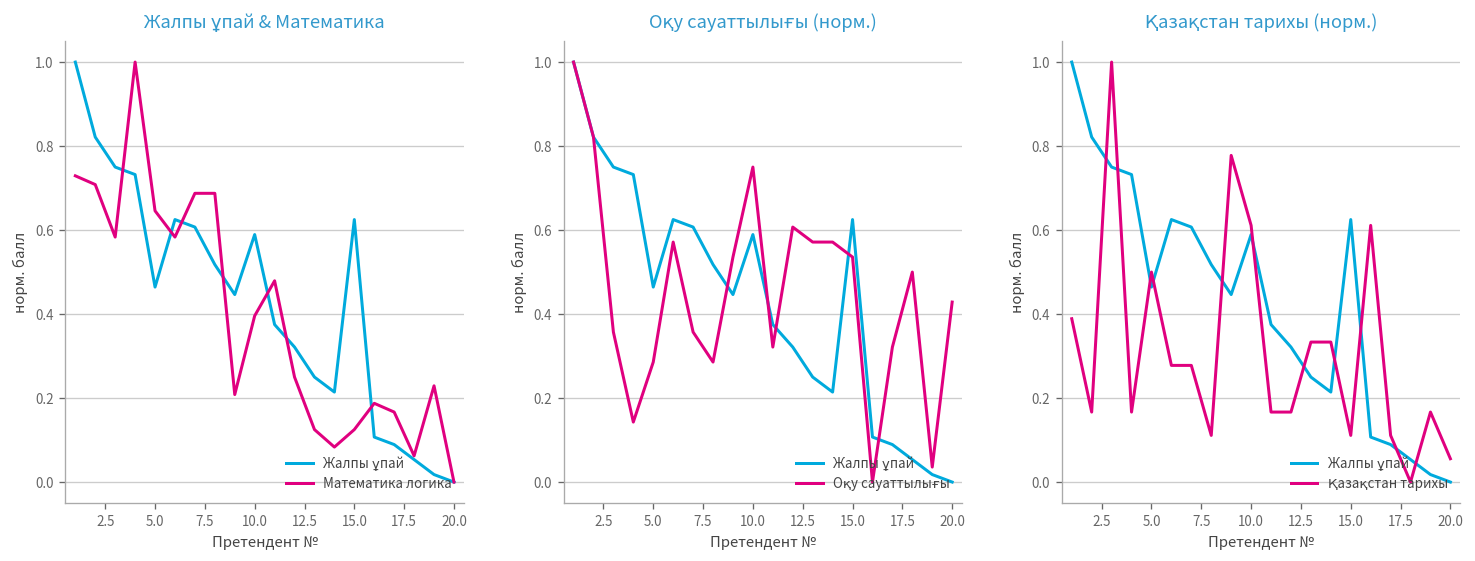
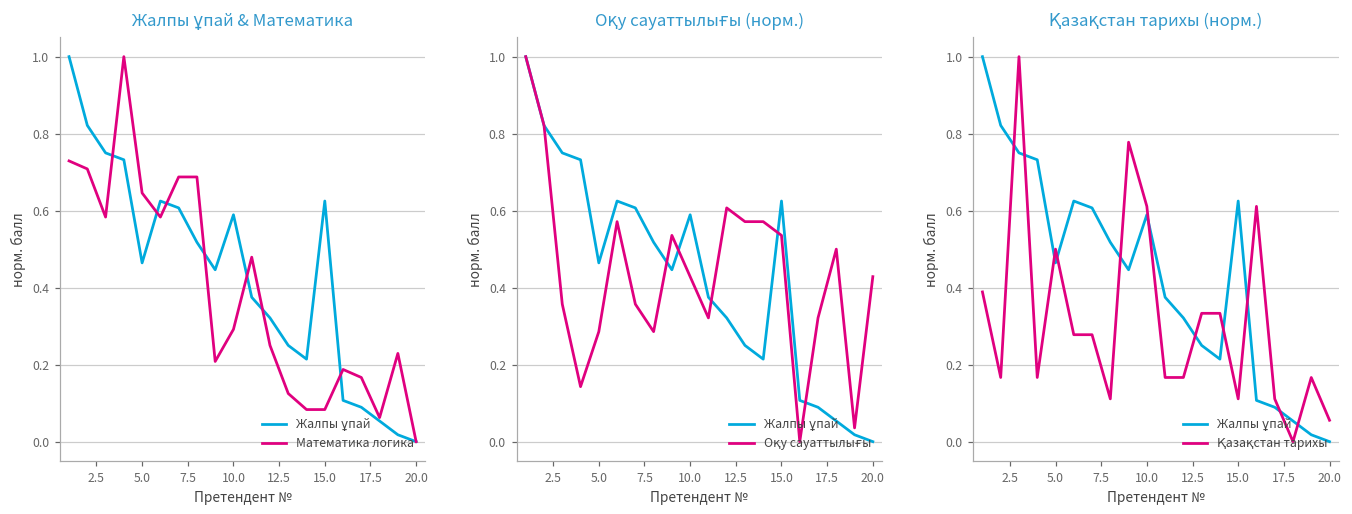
Жалпы ұпай & Математика, Математика логика, 10.0: 0.40 -> 0.29
Жалпы ұпай & Математика, Математика логика, 15.0: 0.13 -> 0.08
Оқу сауаттылығы (норм.), Оқу сауаттылығы, 10.0: 0.75 -> 0.43
